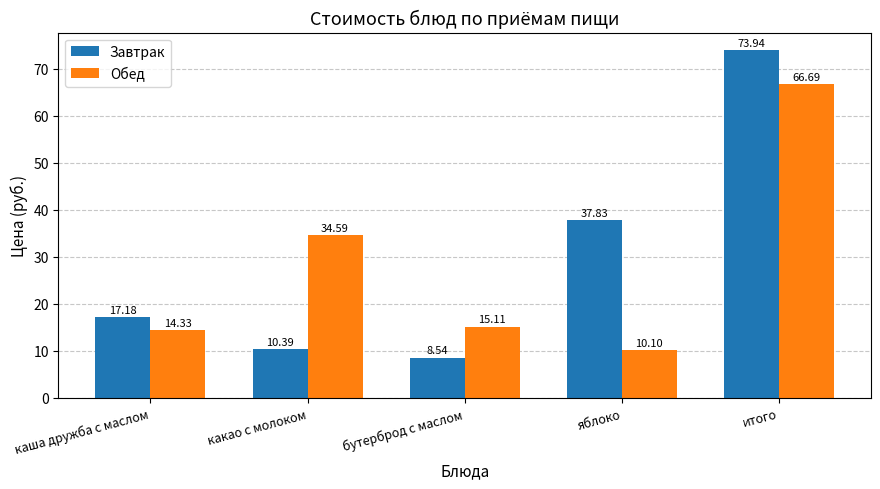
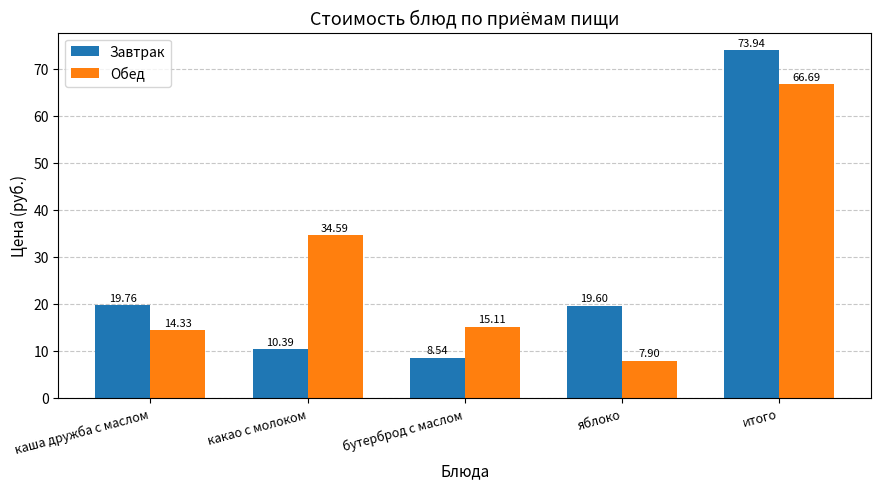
Завтрак, каша дружба с маслом: 17.18 -> 19.76
Завтрак, яблоко: 37.83 -> 19.60
Обед, яблоко: 10.10 -> 7.90
